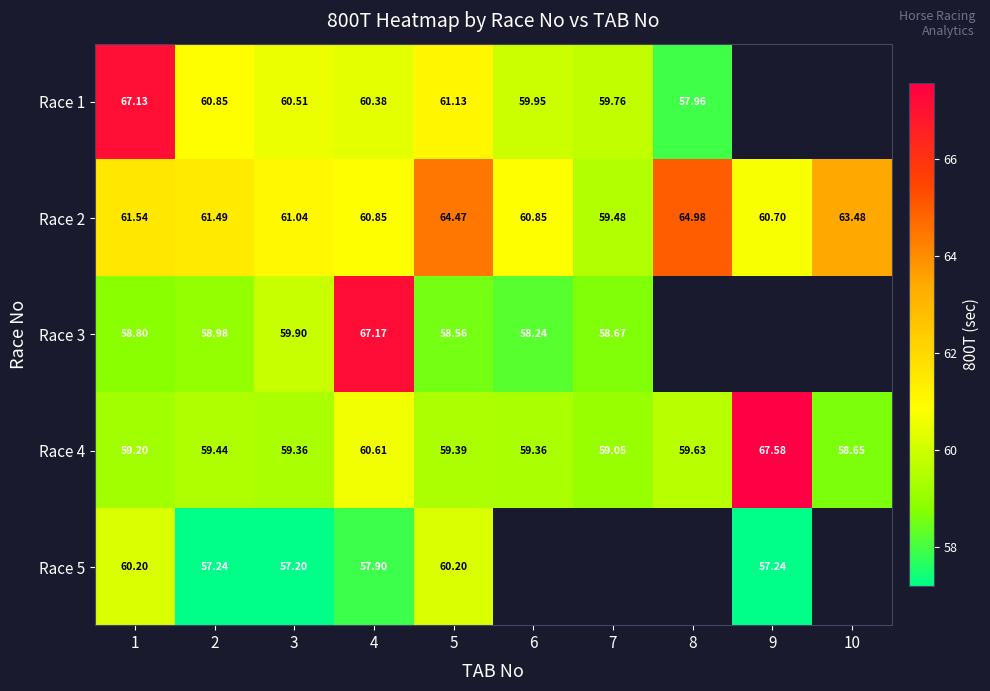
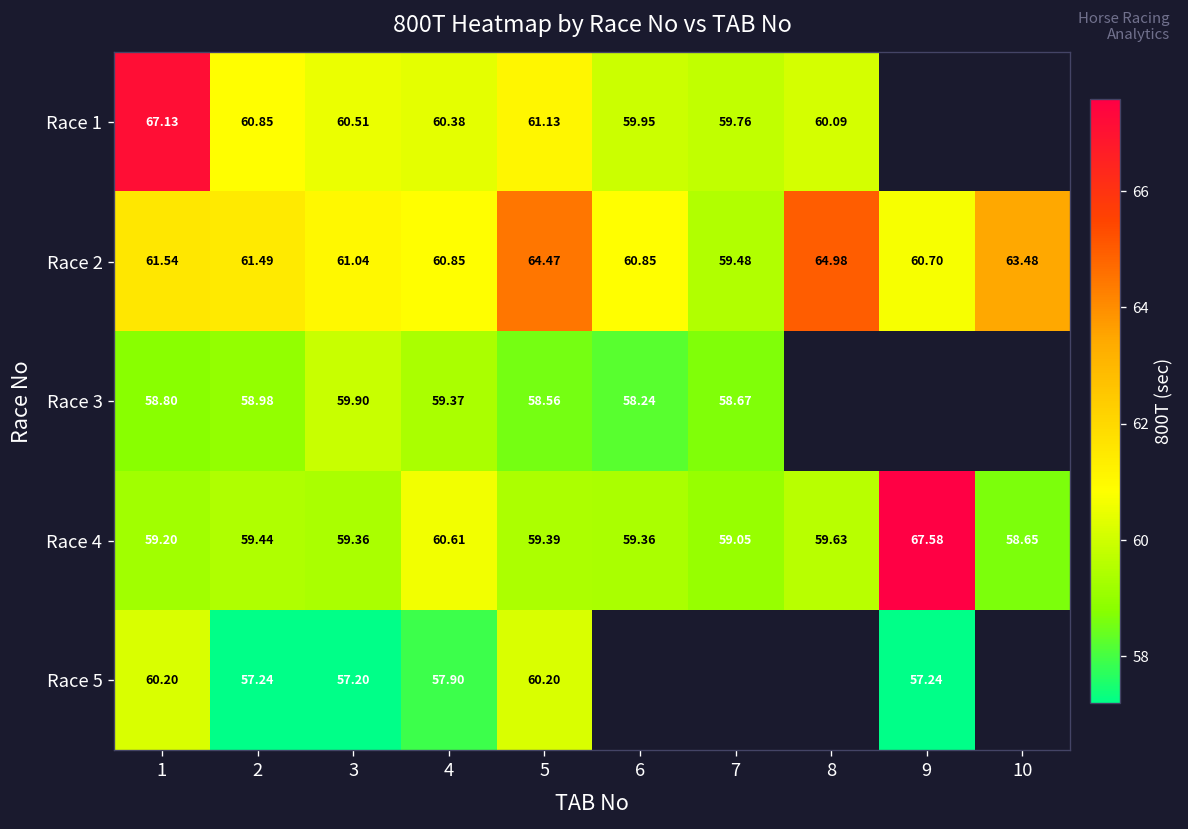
Race 1, 8: 57.96 -> 60.09
Race 3, 4: 67.17 -> 59.37
